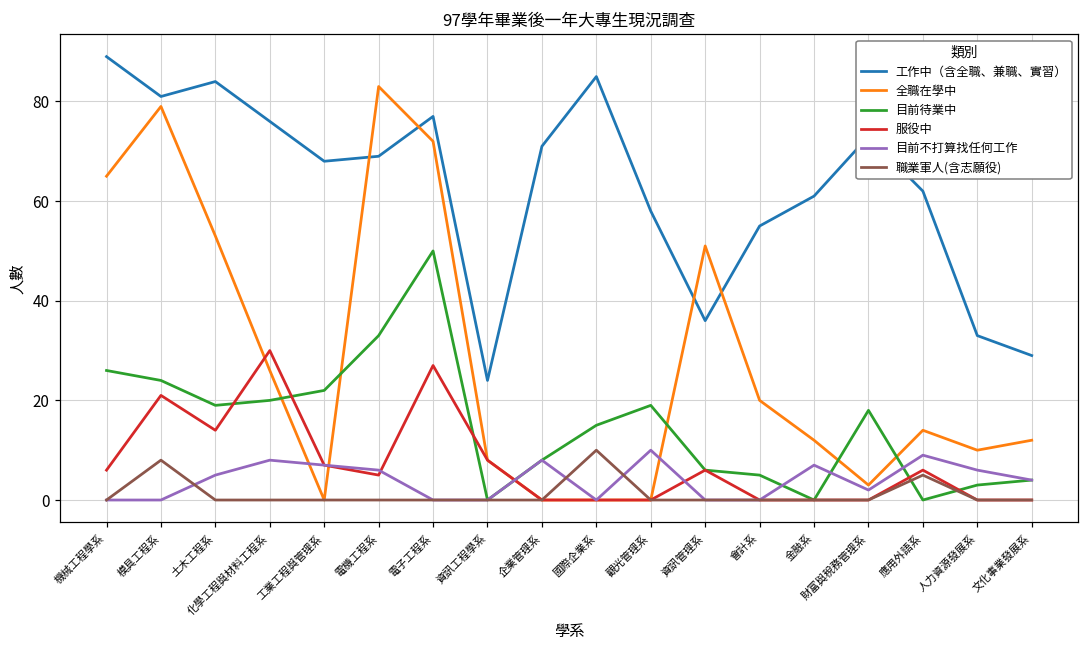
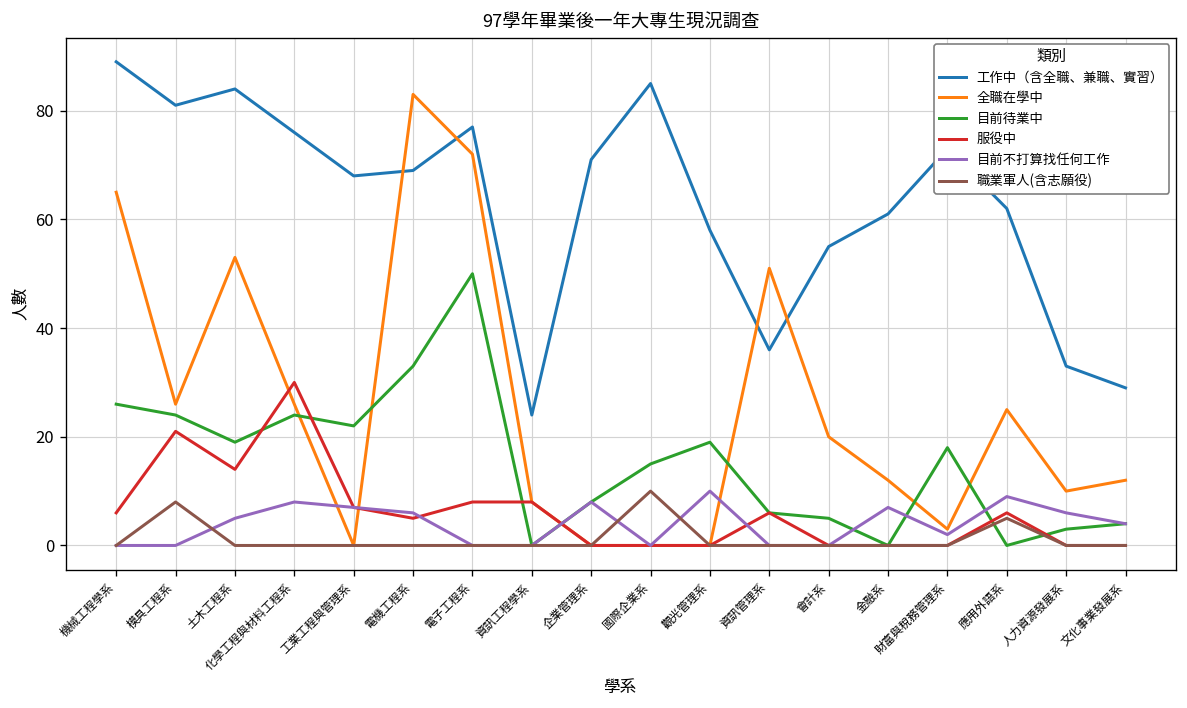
全職在學中, 模具工程系: 79 -> 26
目前待業中, 化學工程與材料工程系: 20 -> 24
服役中, 電子工程系: 27 -> 8
全職在學中, 應用外語系: 14 -> 25
